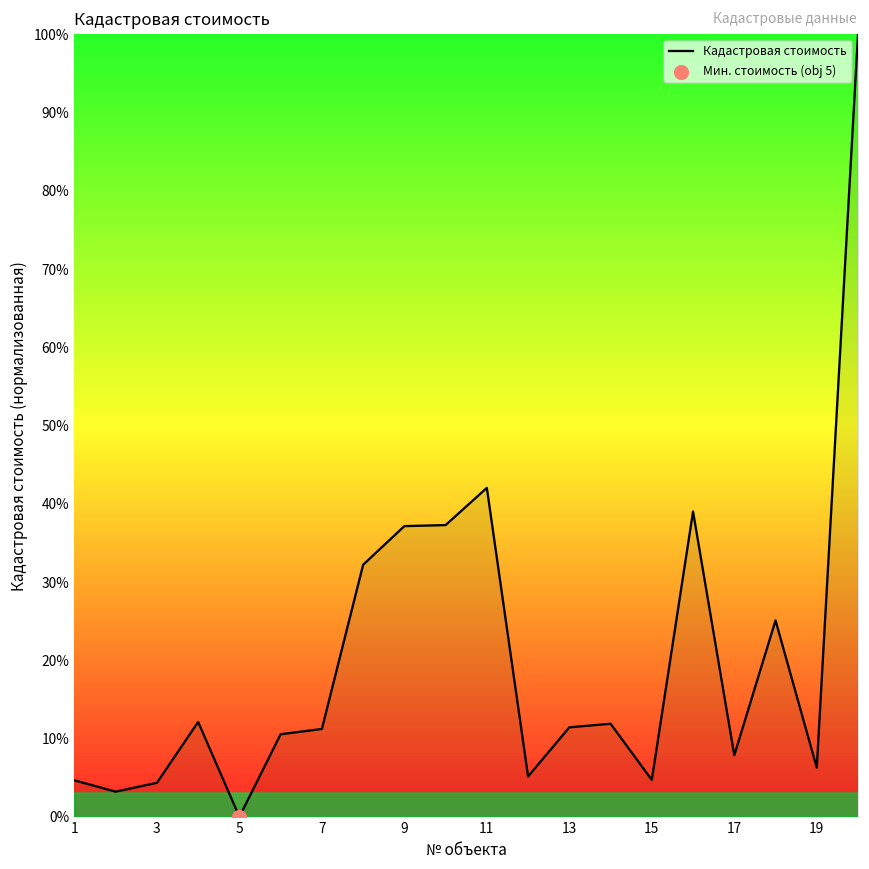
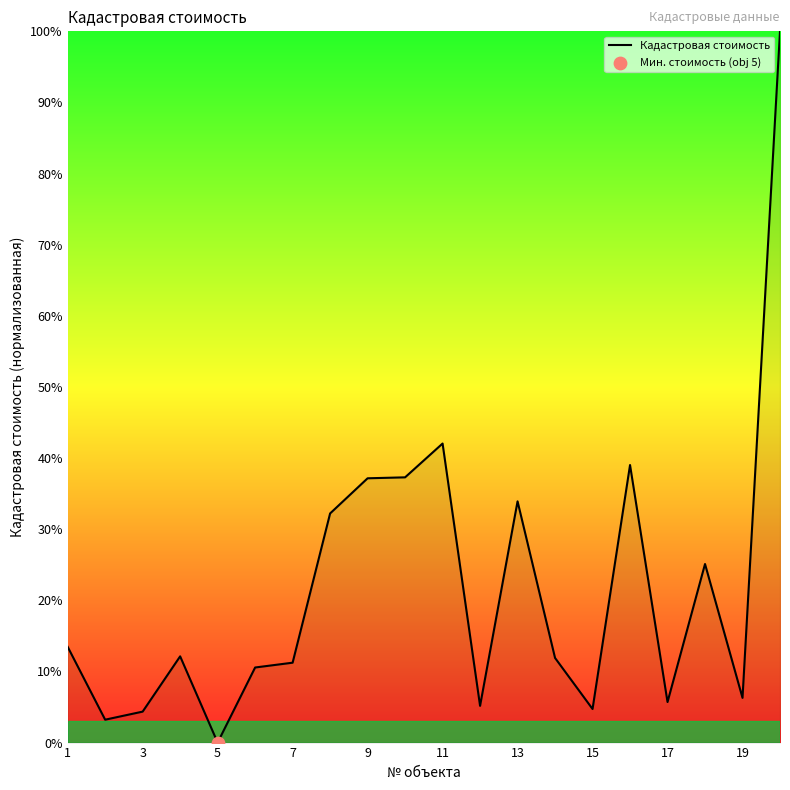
Кадастровая стоимость, 1: 5% -> 13%
Кадастровая стоимость, 13: 11% -> 34%
Кадастровая стоимость, 17: 8% -> 6%
